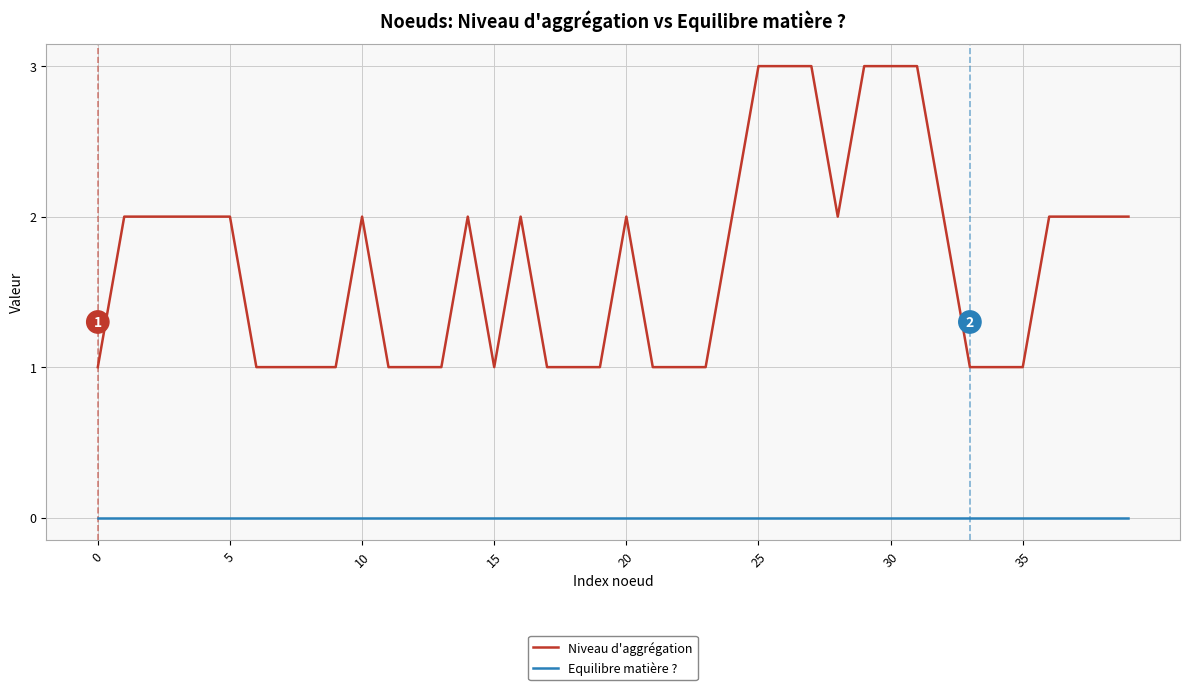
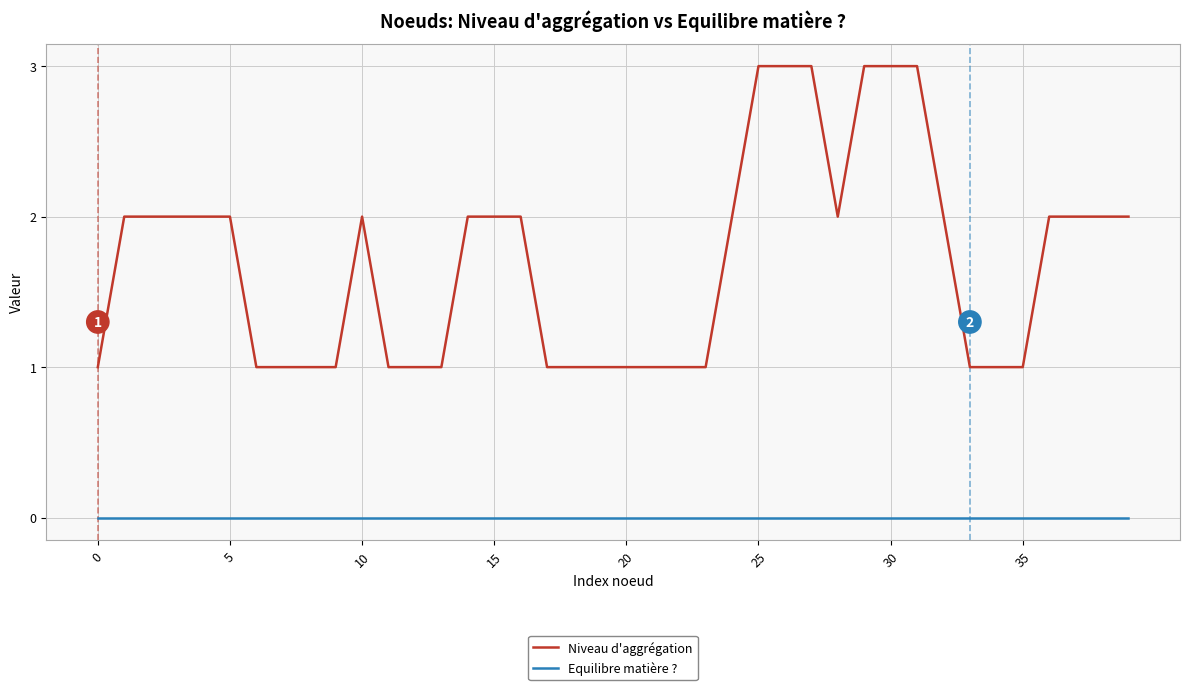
Niveau d'aggrégation, 15: 1 -> 2
Niveau d'aggrégation, 20: 2 -> 1
